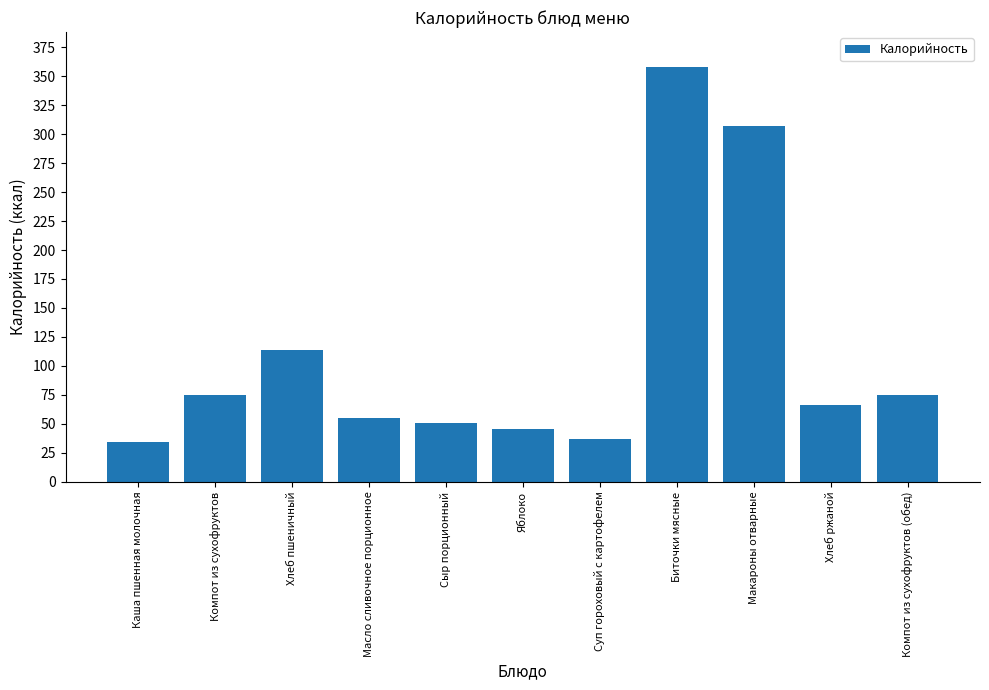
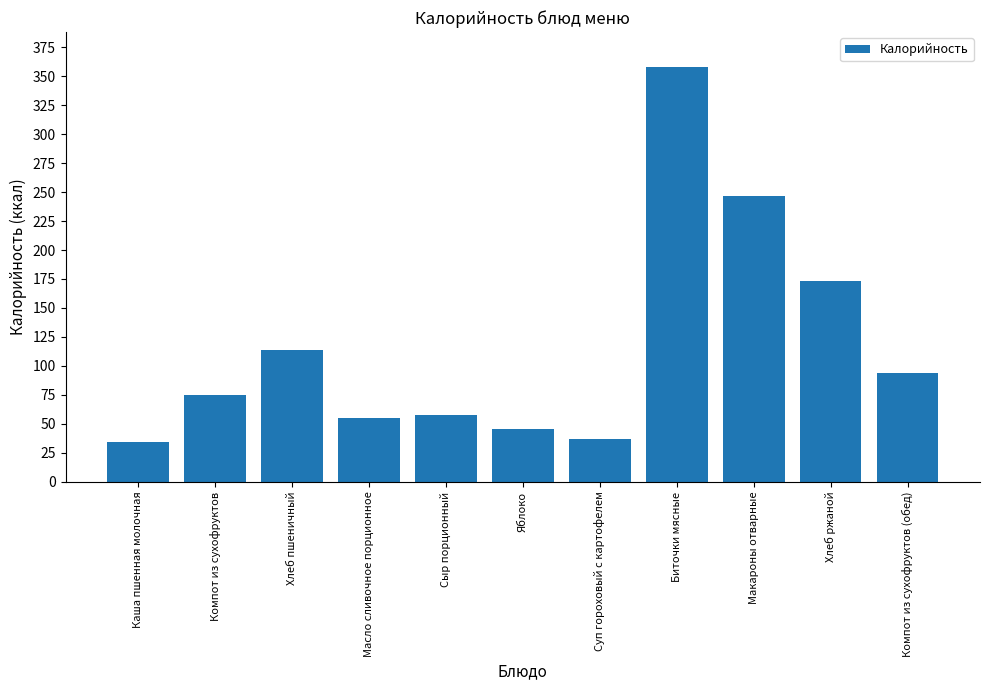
Сыр порционный: 51 -> 58
Макароны отварные: 307 -> 247
Хлеб ржаной: 66 -> 173
Компот из сухофруктов (обед): 75 -> 94
